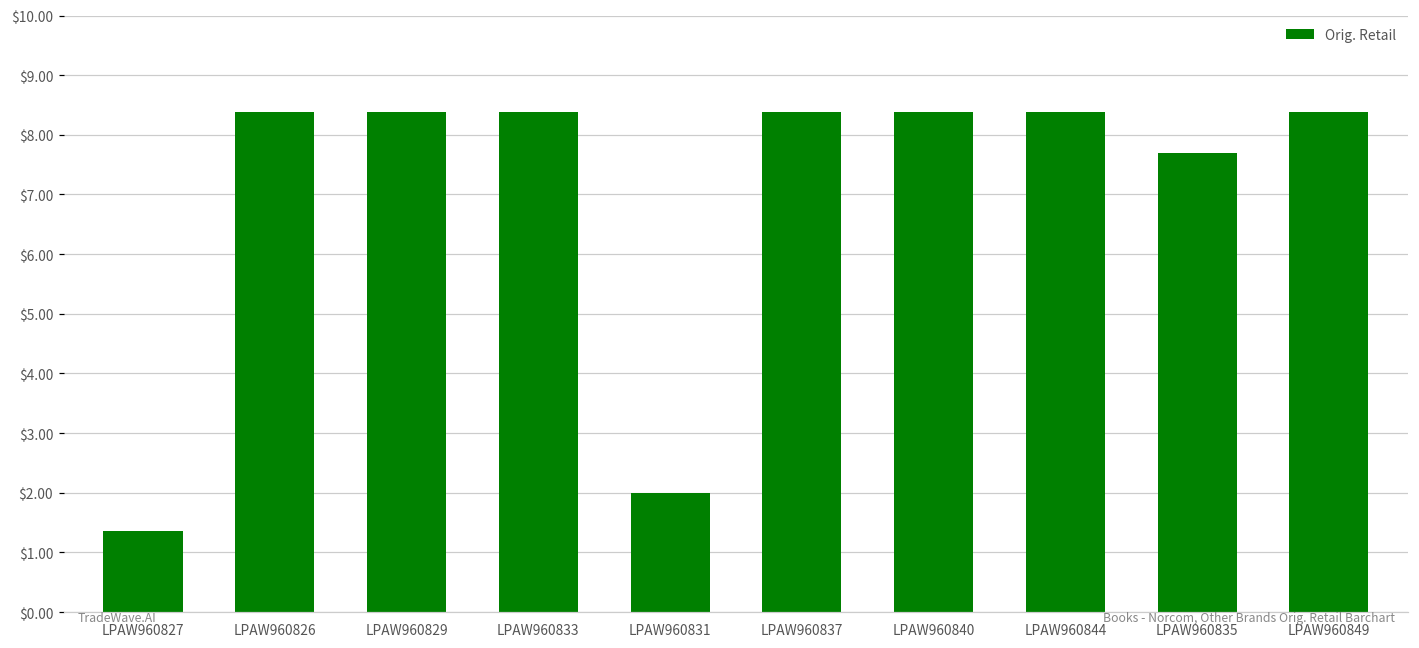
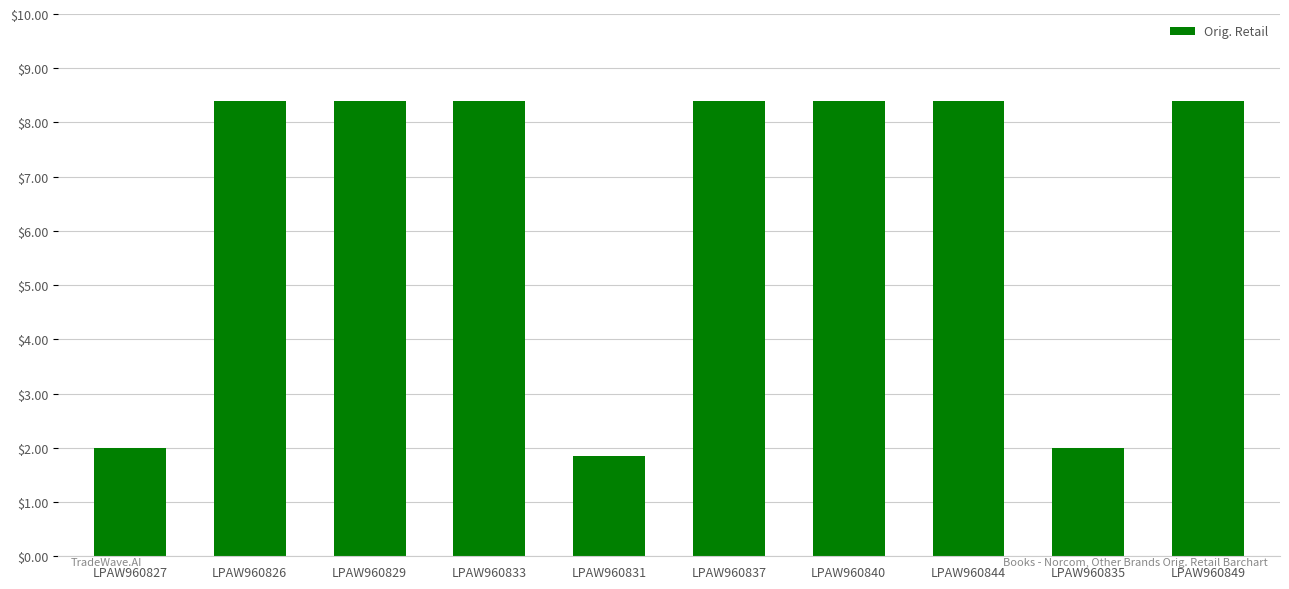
LPAW960827: $1.4 -> $2.0
LPAW960831: $2.0 -> $1.8
LPAW960835: $7.7 -> $2.0
